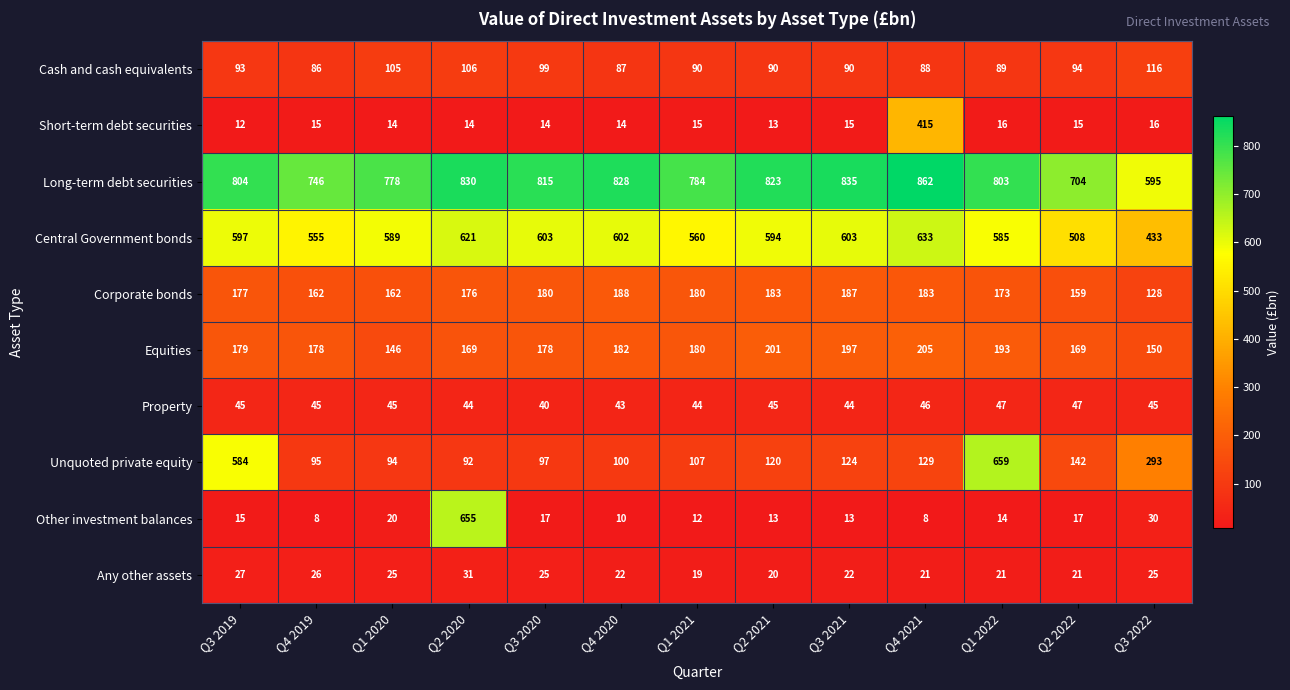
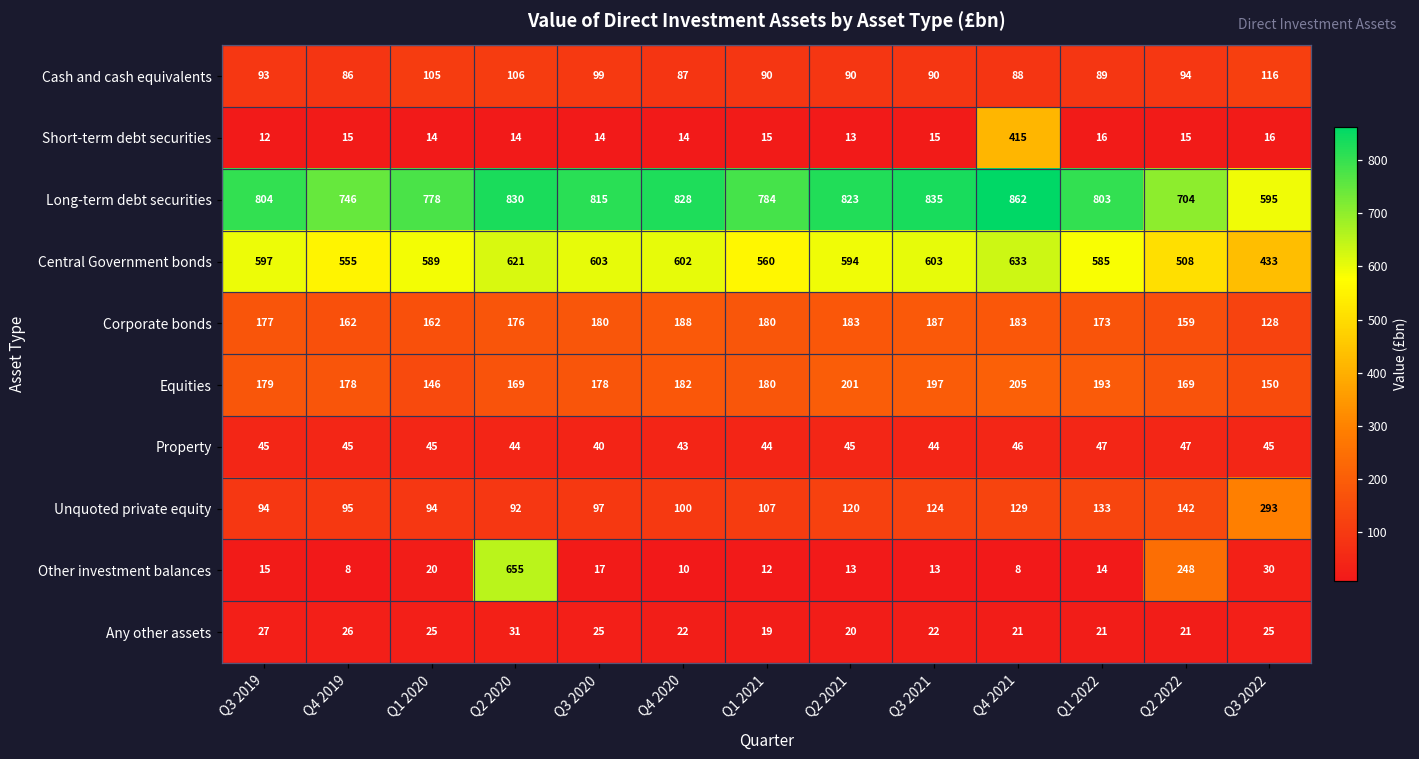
Unquoted private equity, Q3 2019: 584 -> 94
Unquoted private equity, Q1 2022: 659 -> 133
Other investment balances, Q2 2022: 17 -> 248
